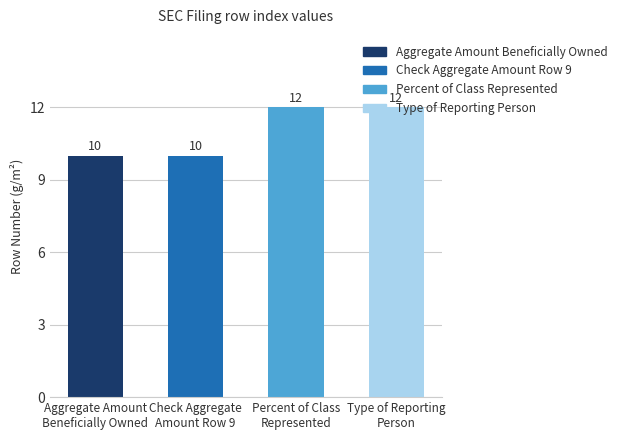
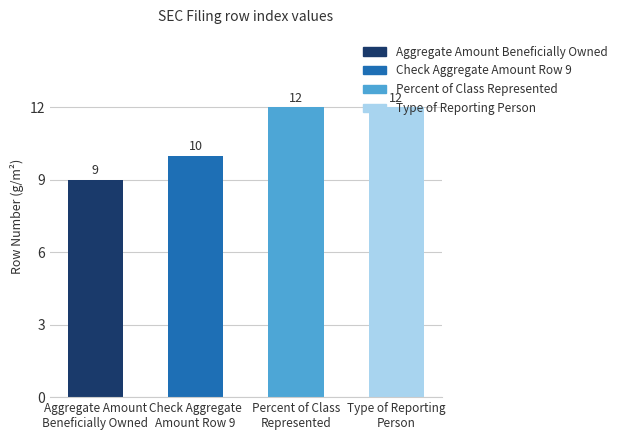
Aggregate Amount Beneficially Owned: 10 -> 9
